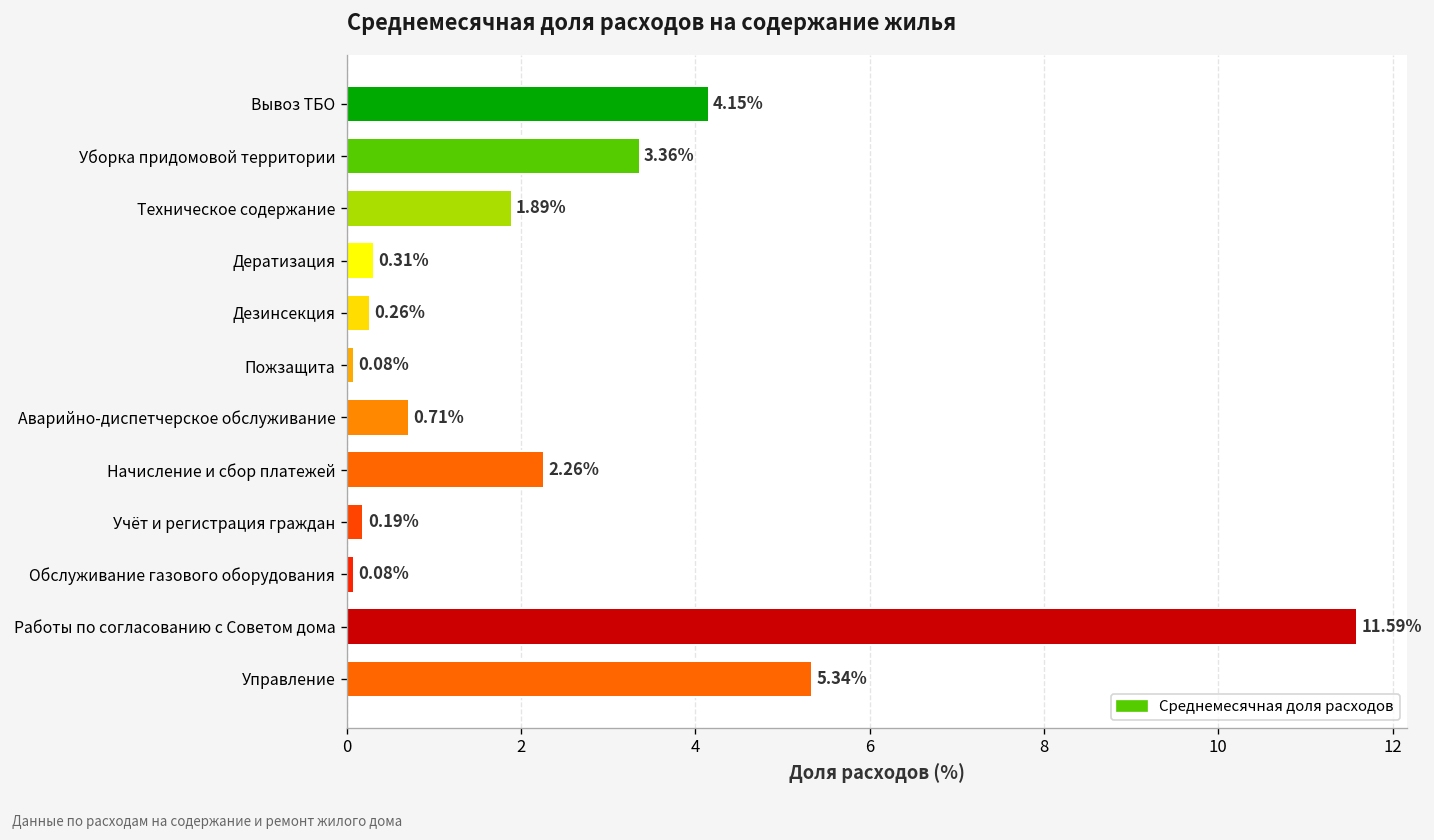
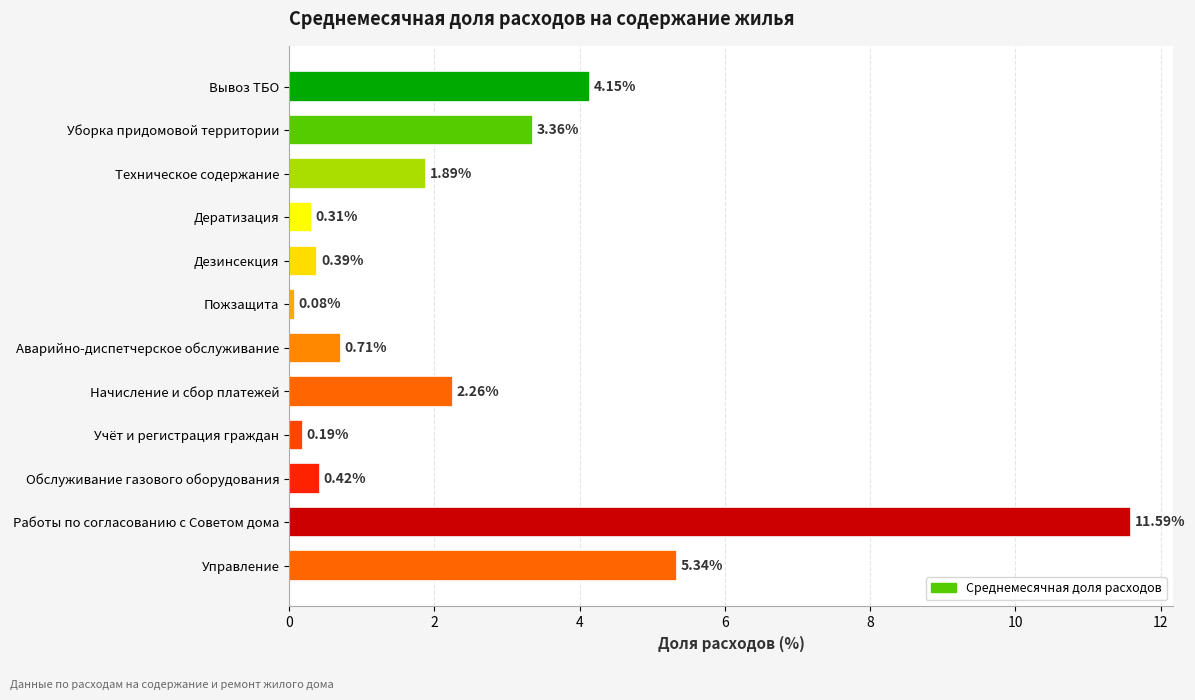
Дезинсекция: 0.26% -> 0.39%
Обслуживание газового оборудования: 0.08% -> 0.42%
